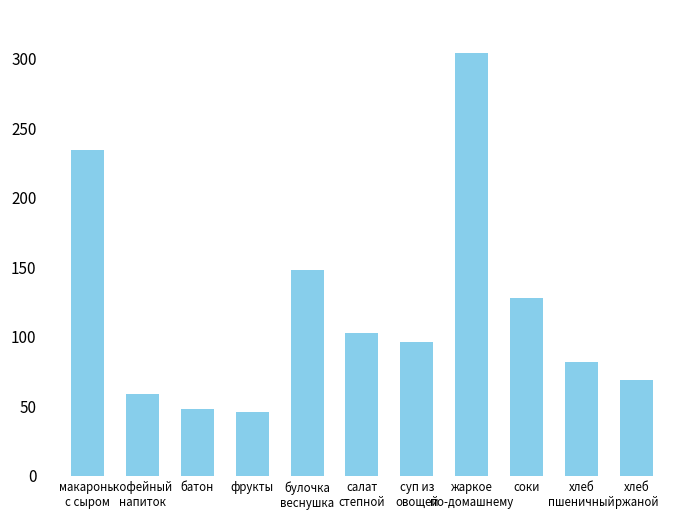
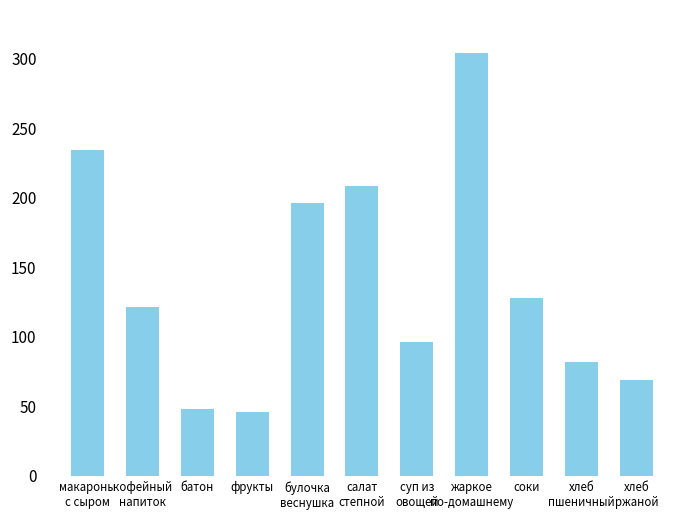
кофейный напиток: 59 -> 122
булочка веснушка: 148 -> 196
салат степной: 103 -> 209
